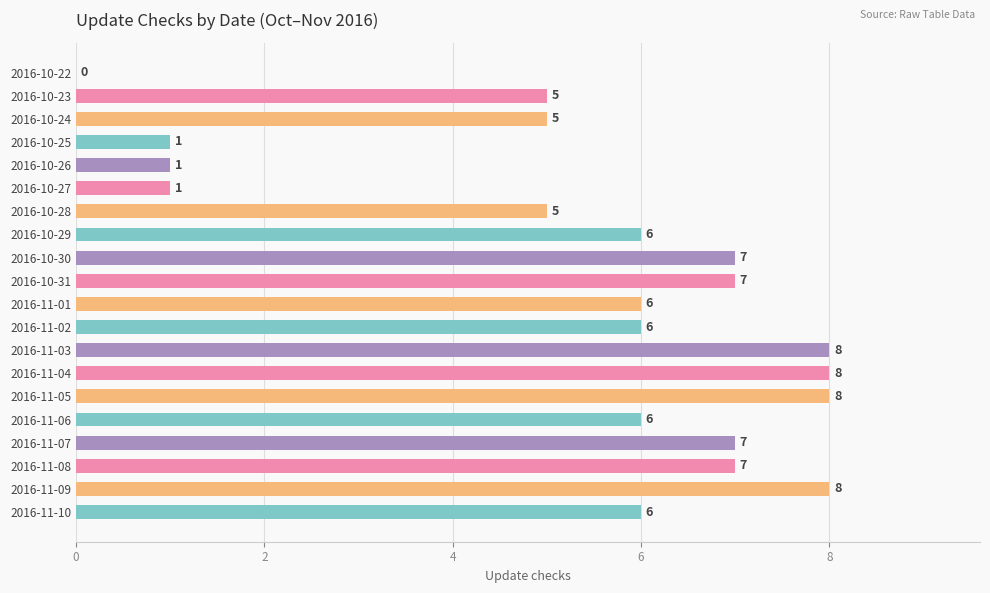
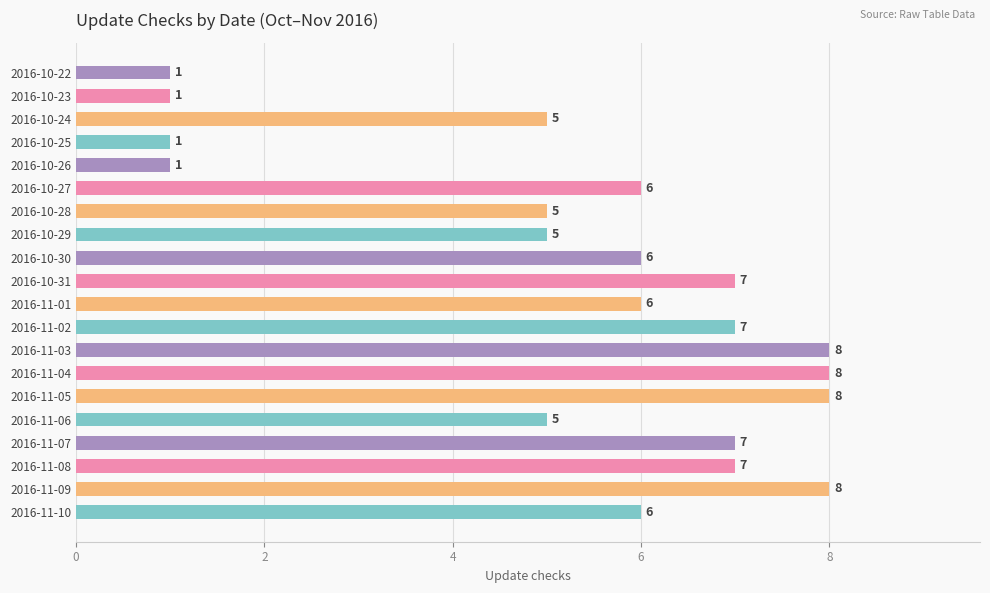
2016-10-22: 0 -> 1
2016-10-23: 5 -> 1
2016-10-27: 1 -> 6
2016-10-29: 6 -> 5
2016-10-30: 7 -> 6
2016-11-02: 6 -> 7
2016-11-06: 6 -> 5
